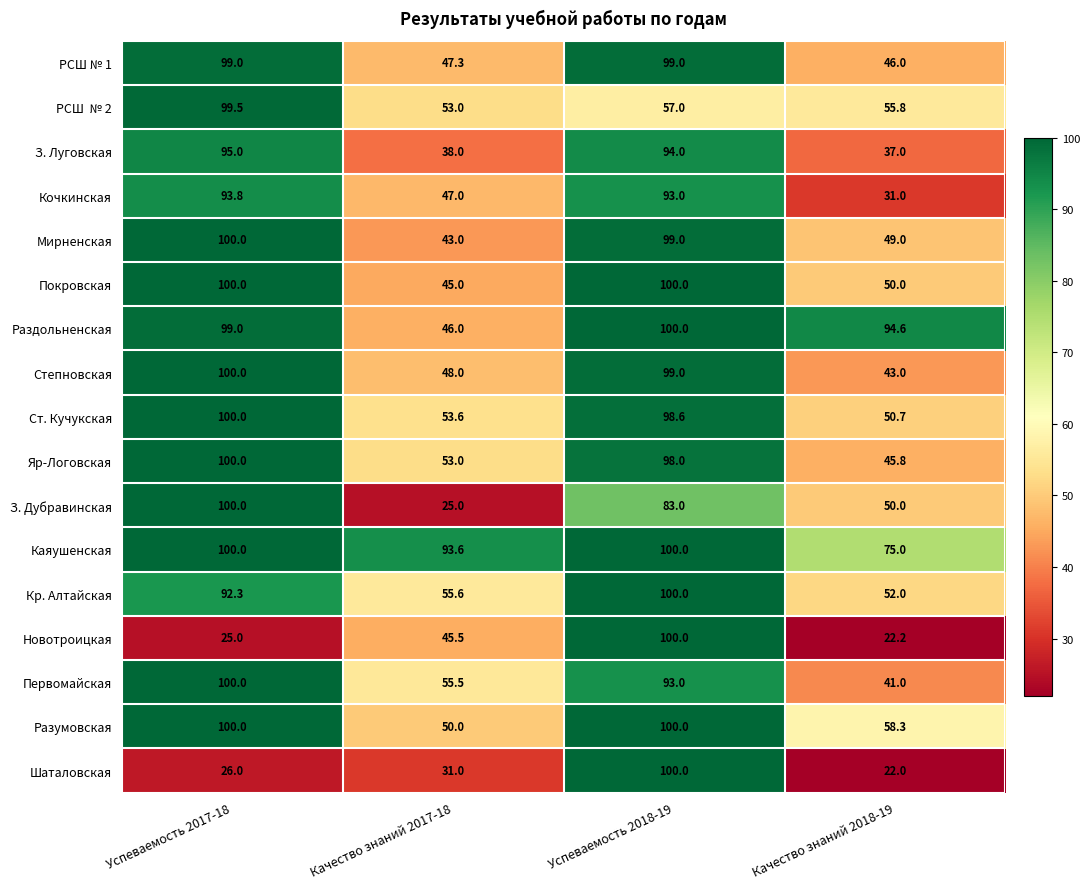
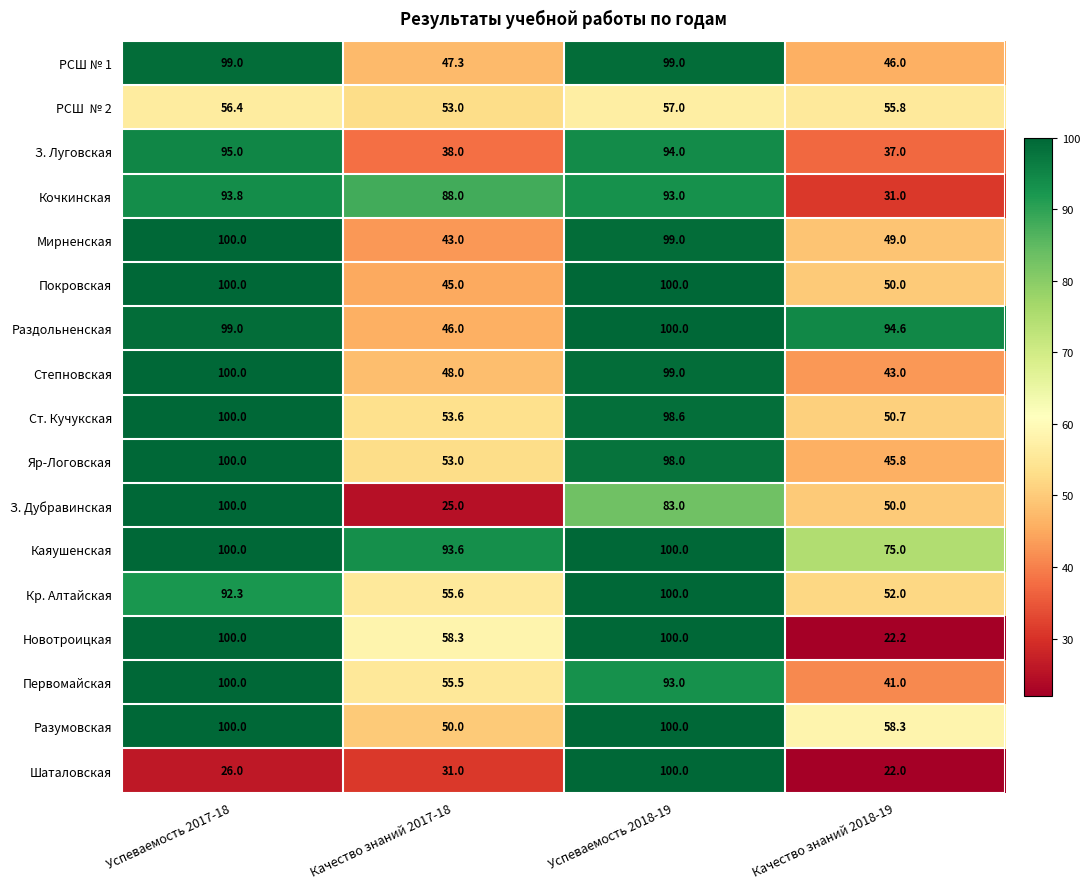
РСШ № 2, Успеваемость 2017-18: 99.5 -> 56.4
Кочкинская, Качество знаний 2017-18: 47.0 -> 88.0
Новотроицкая, Успеваемость 2017-18: 25.0 -> 100.0
Новотроицкая, Качество знаний 2017-18: 45.5 -> 58.3
